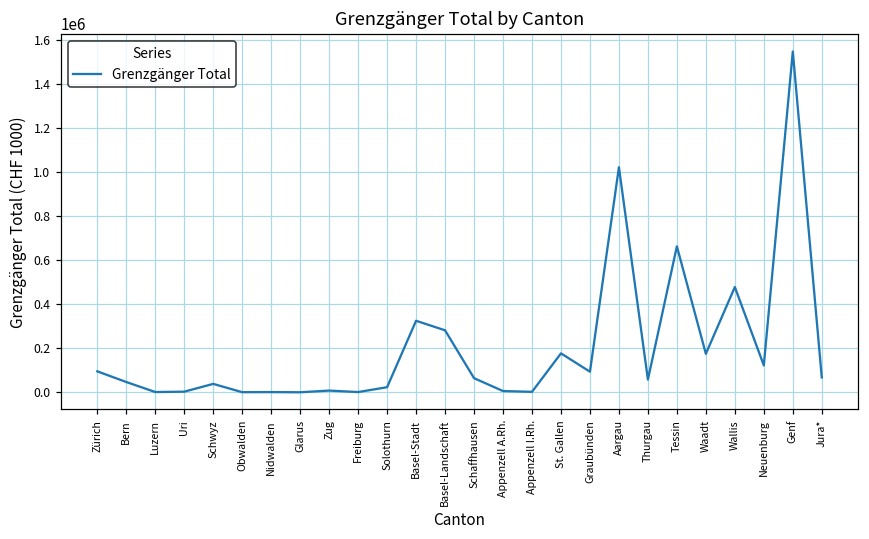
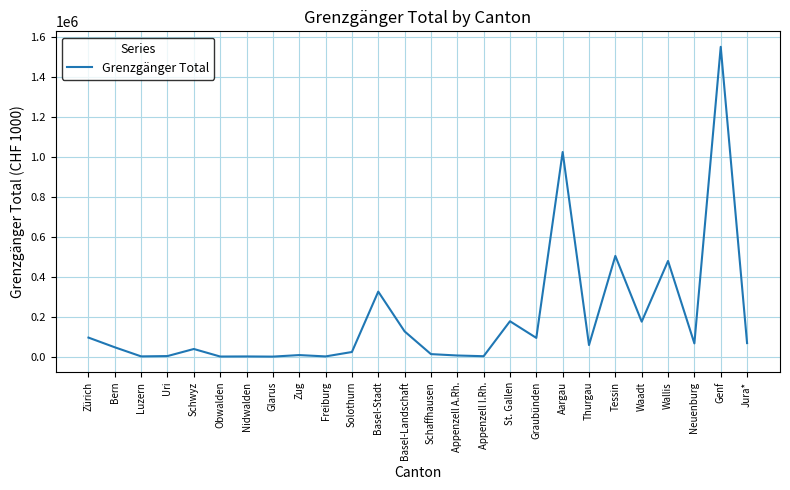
Basel-Landschaft: 280000 -> 130000
Schaffhausen: 60000 -> 10000
Tessin: 660000 -> 500000
Neuenburg: 120000 -> 70000
